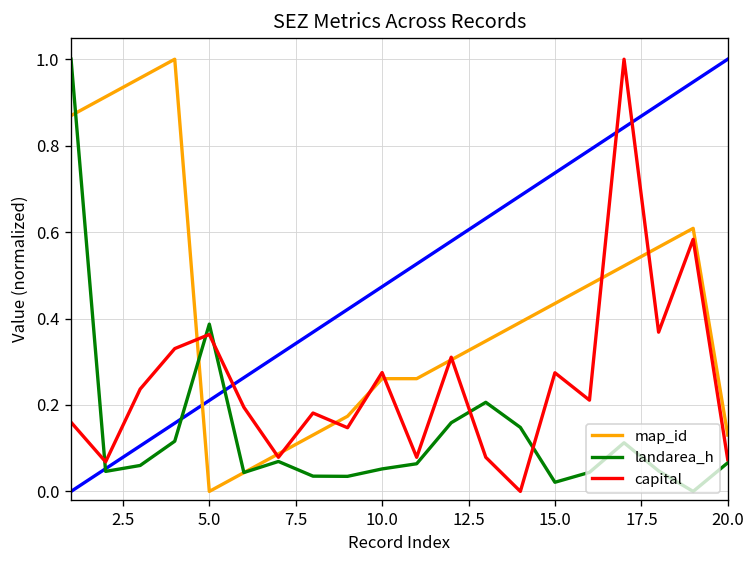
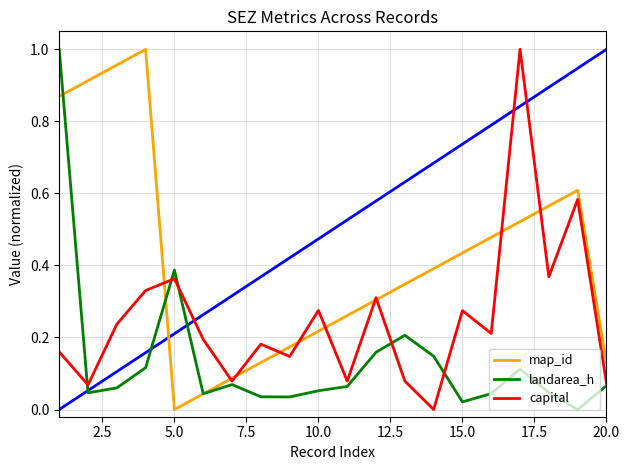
map_id, 10.0: 0.26 -> 0.22
